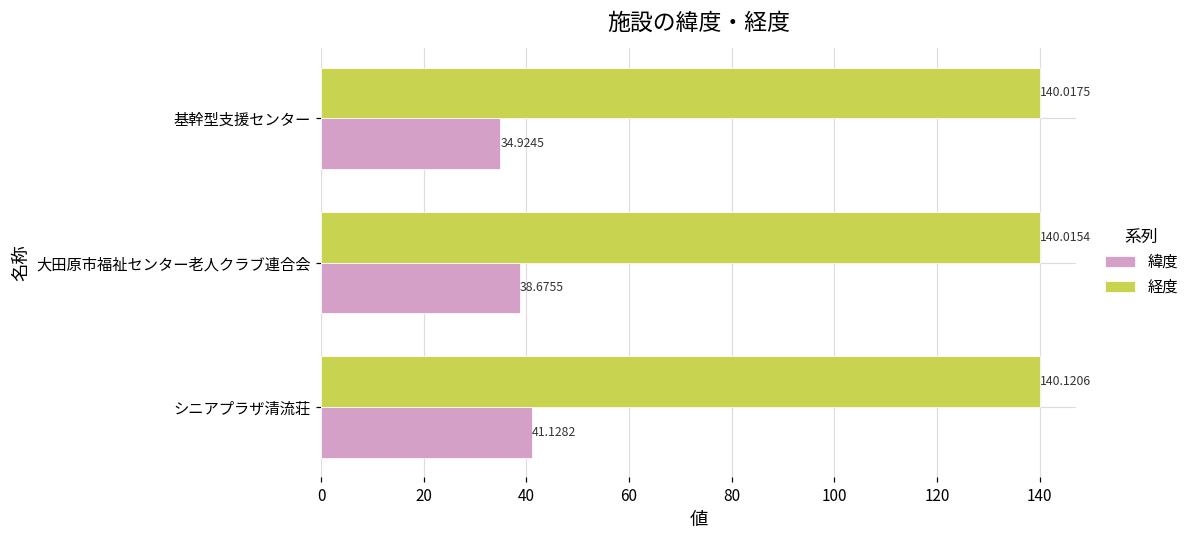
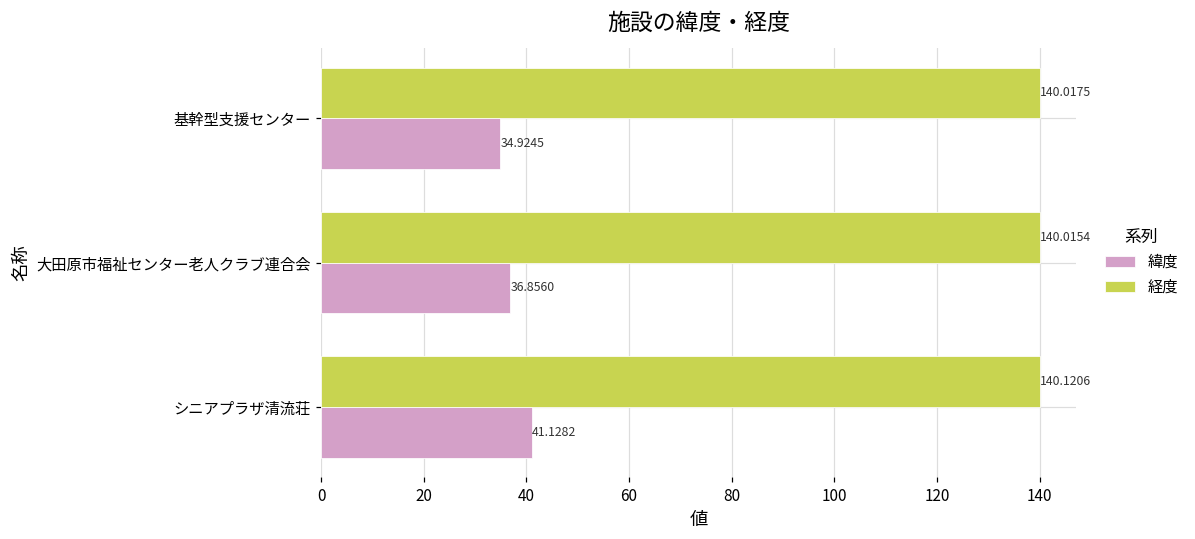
緯度, 大田原市福祉センター老人クラブ連合会: 38.6755 -> 36.8560
